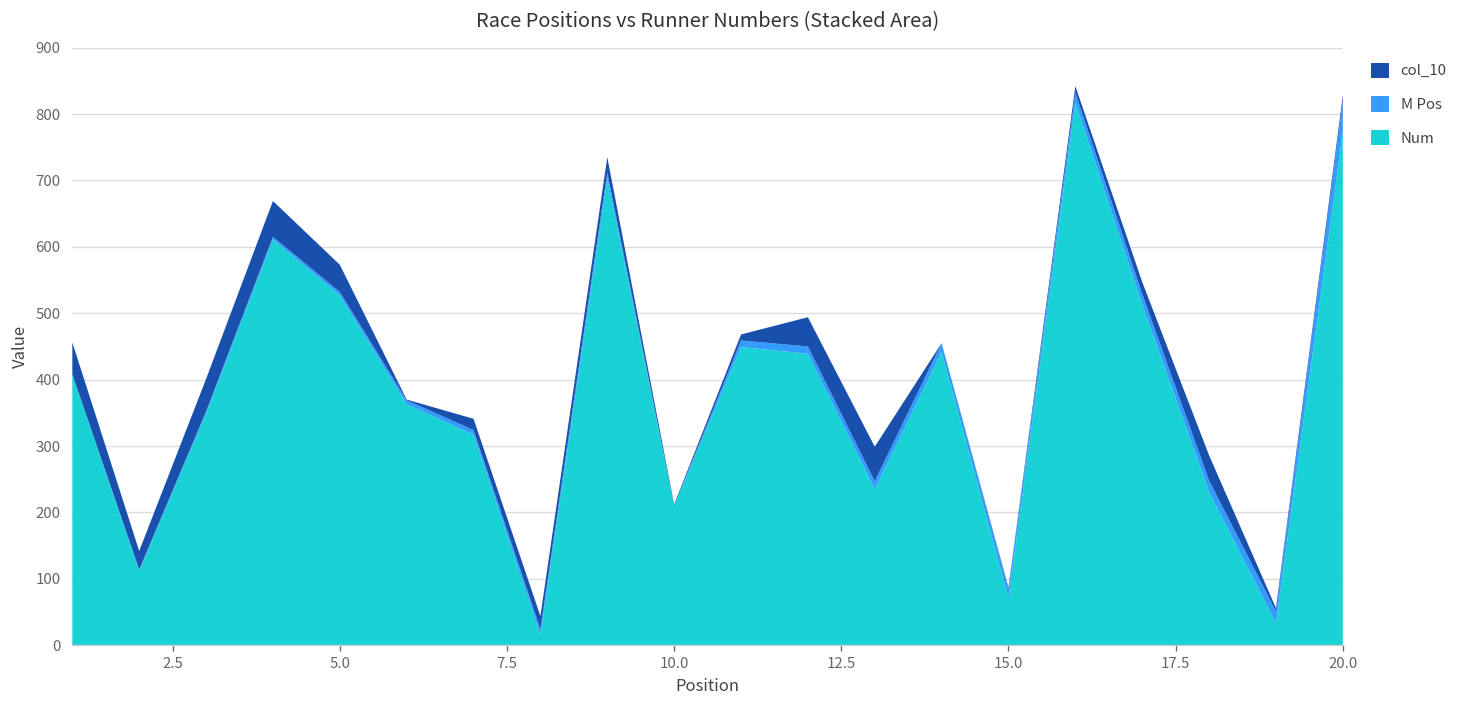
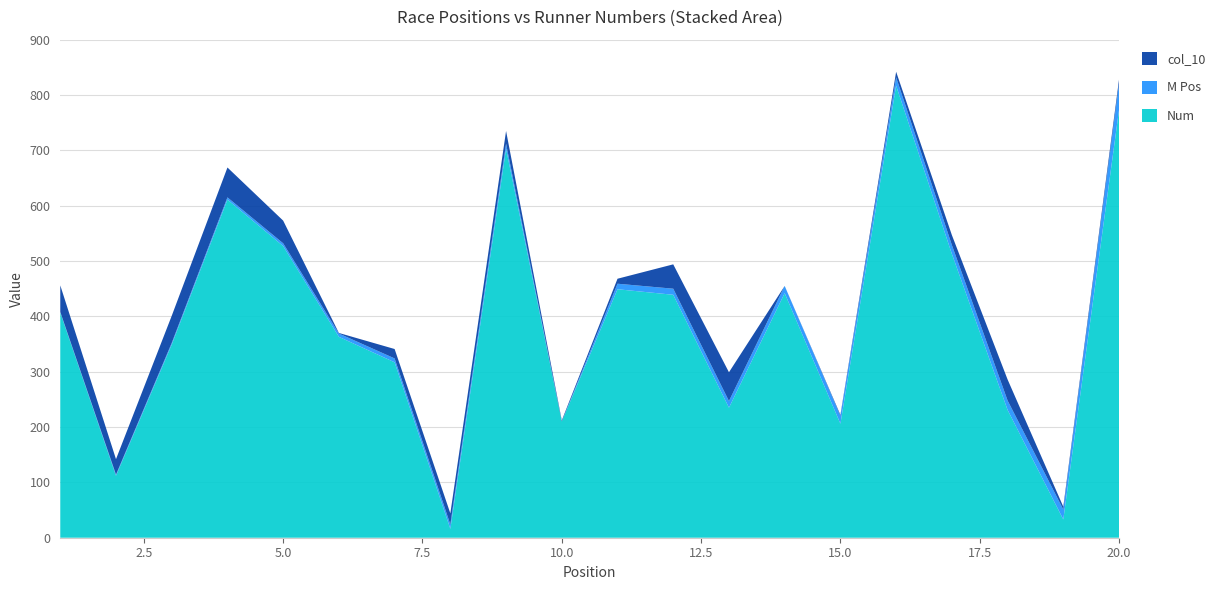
Num, 15.0: 70 -> 210
